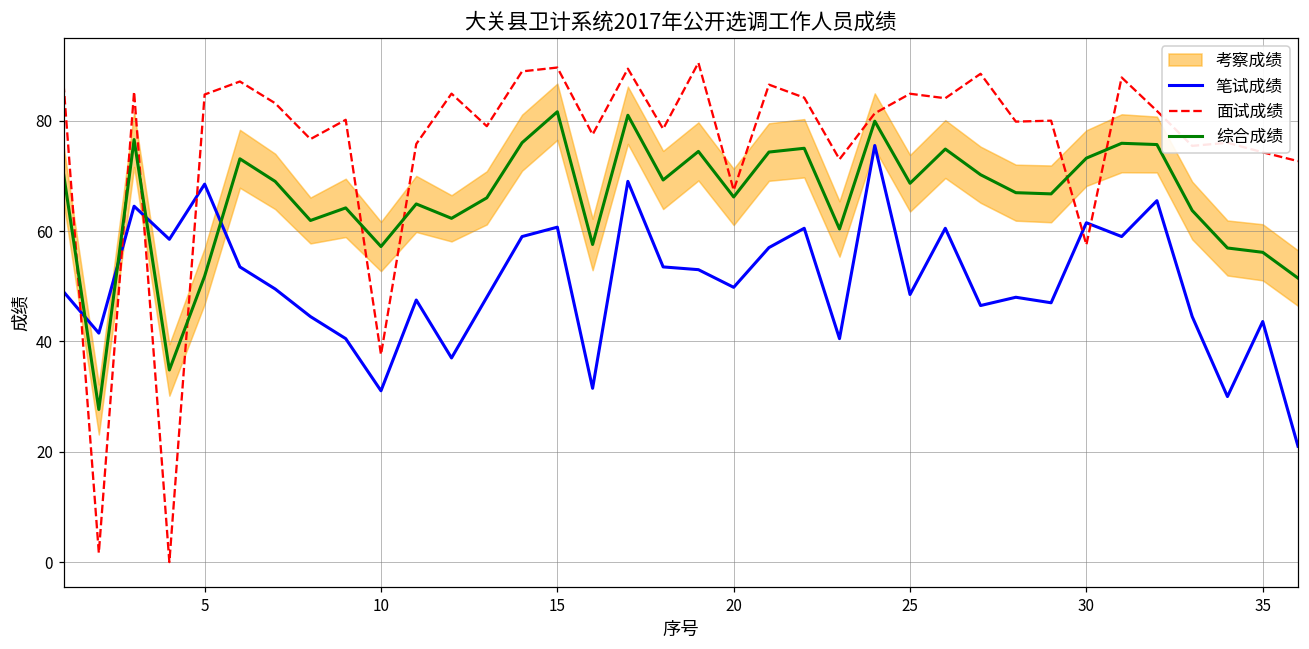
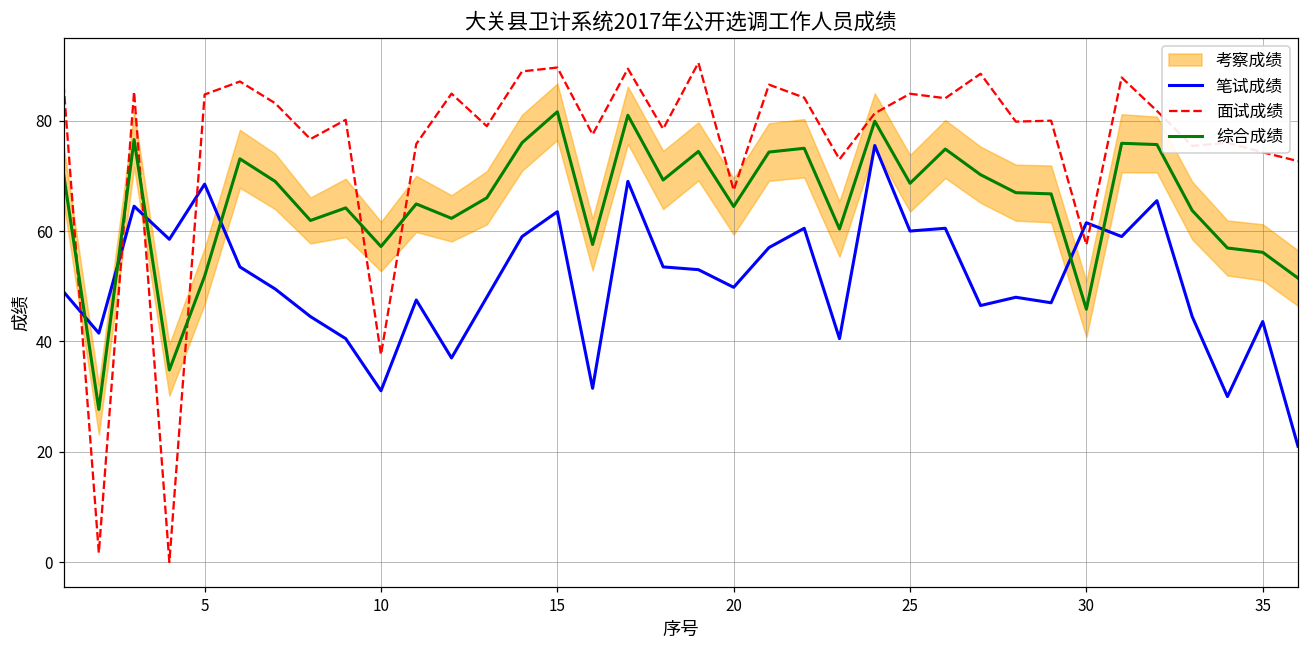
笔试成绩, 15: 61 -> 64
综合成绩, 20: 66 -> 64
笔试成绩, 25: 49 -> 60
综合成绩, 30: 73 -> 46
